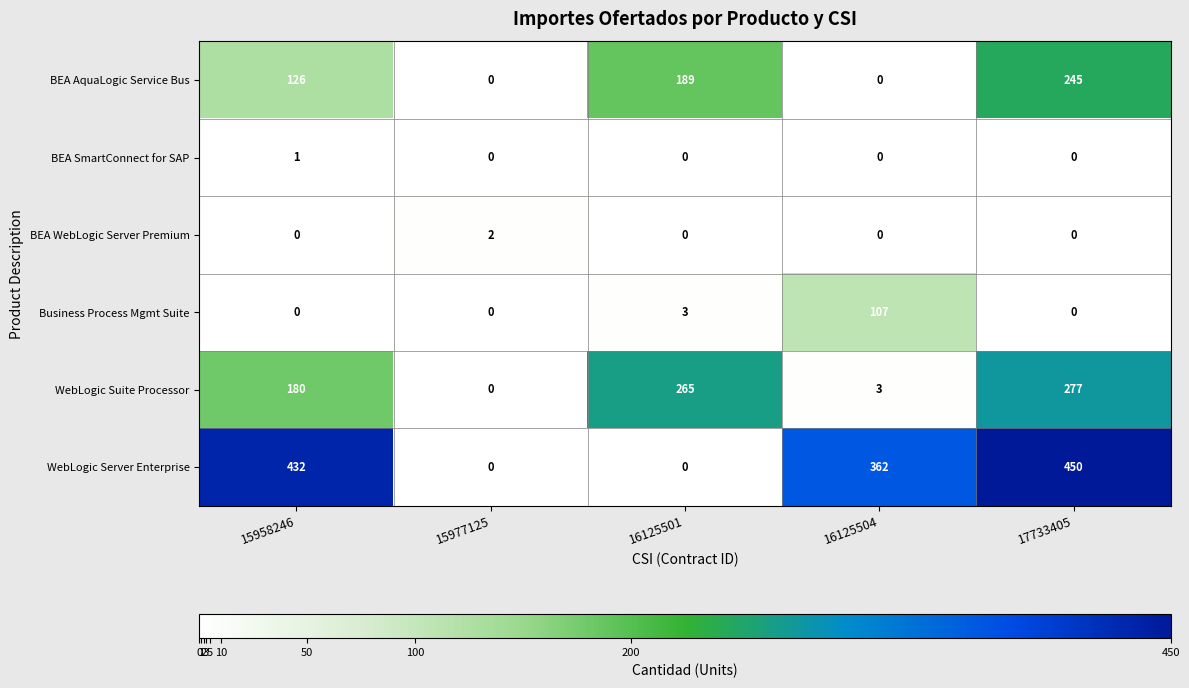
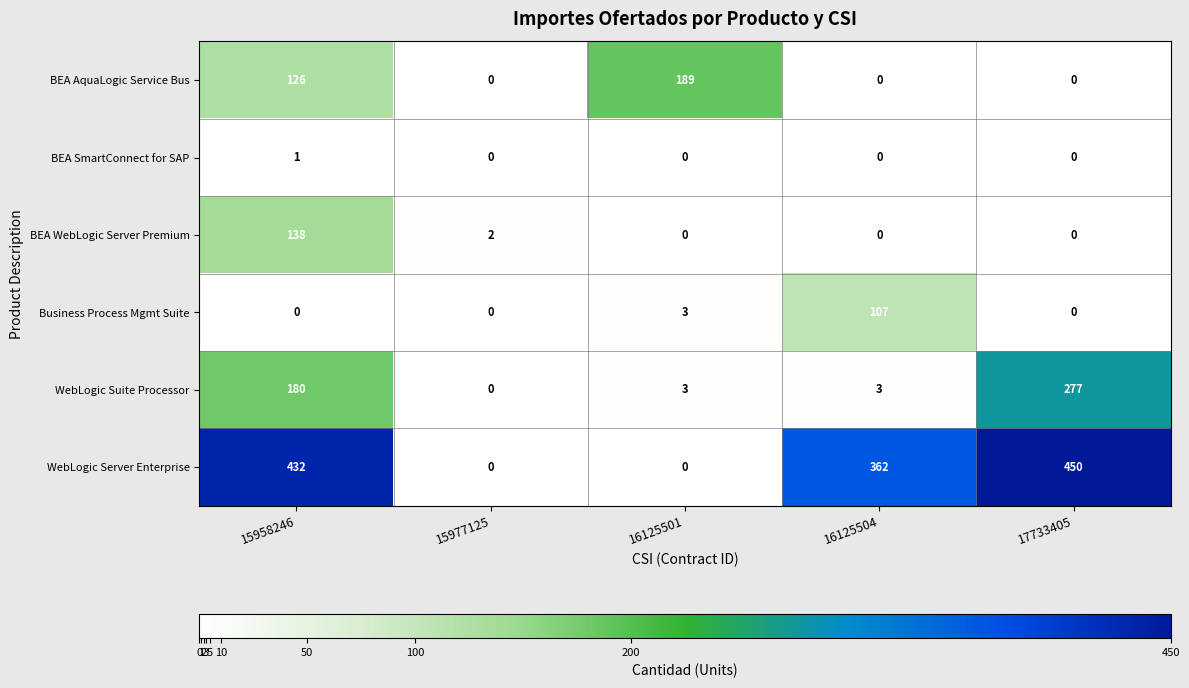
BEA AquaLogic Service Bus, 17733405: 245 -> 0
BEA WebLogic Server Premium, 15958246: 0 -> 138
WebLogic Suite Processor, 16125501: 265 -> 3
